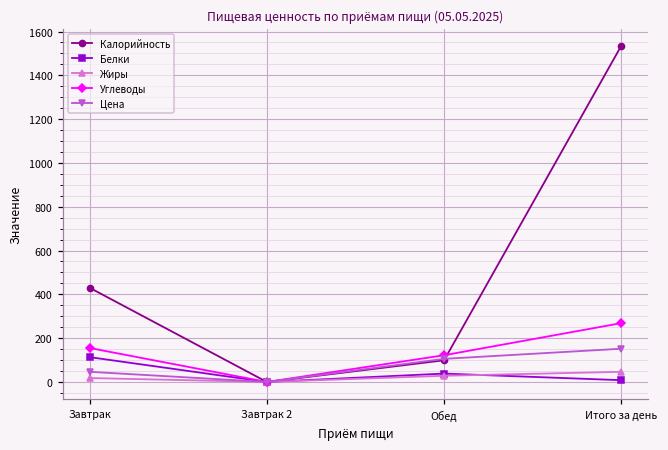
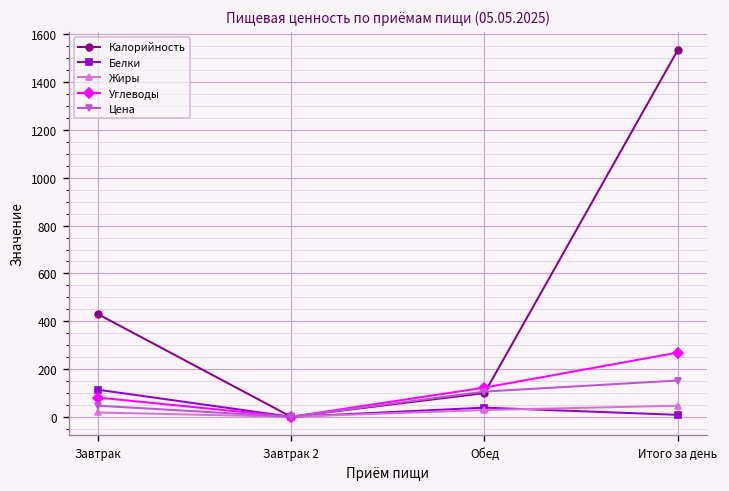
Углеводы, Завтрак: 160 -> 80
